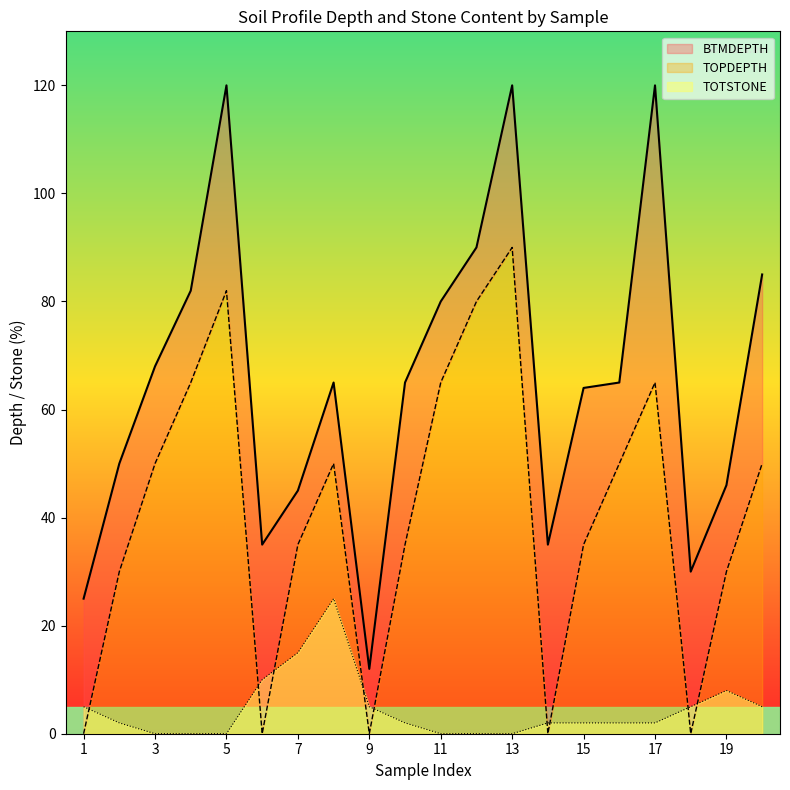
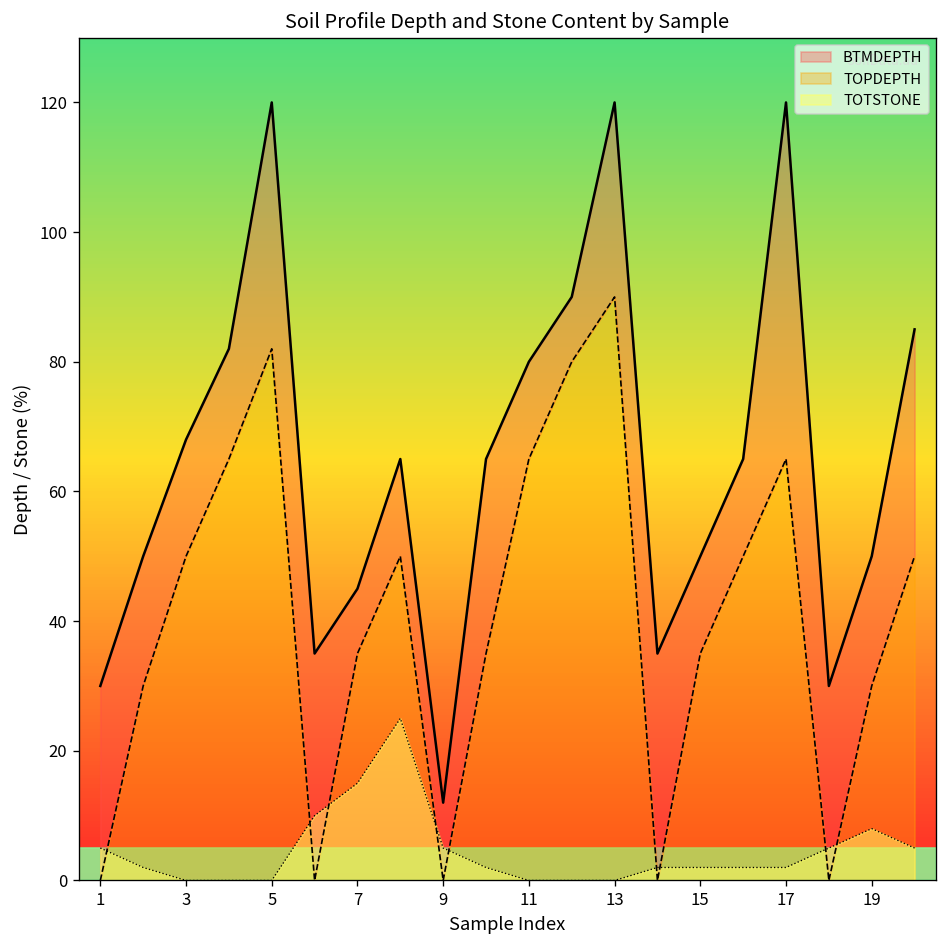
BTMDEPTH, 1: 25 -> 30
BTMDEPTH, 15: 64 -> 50
BTMDEPTH, 19: 46 -> 50
